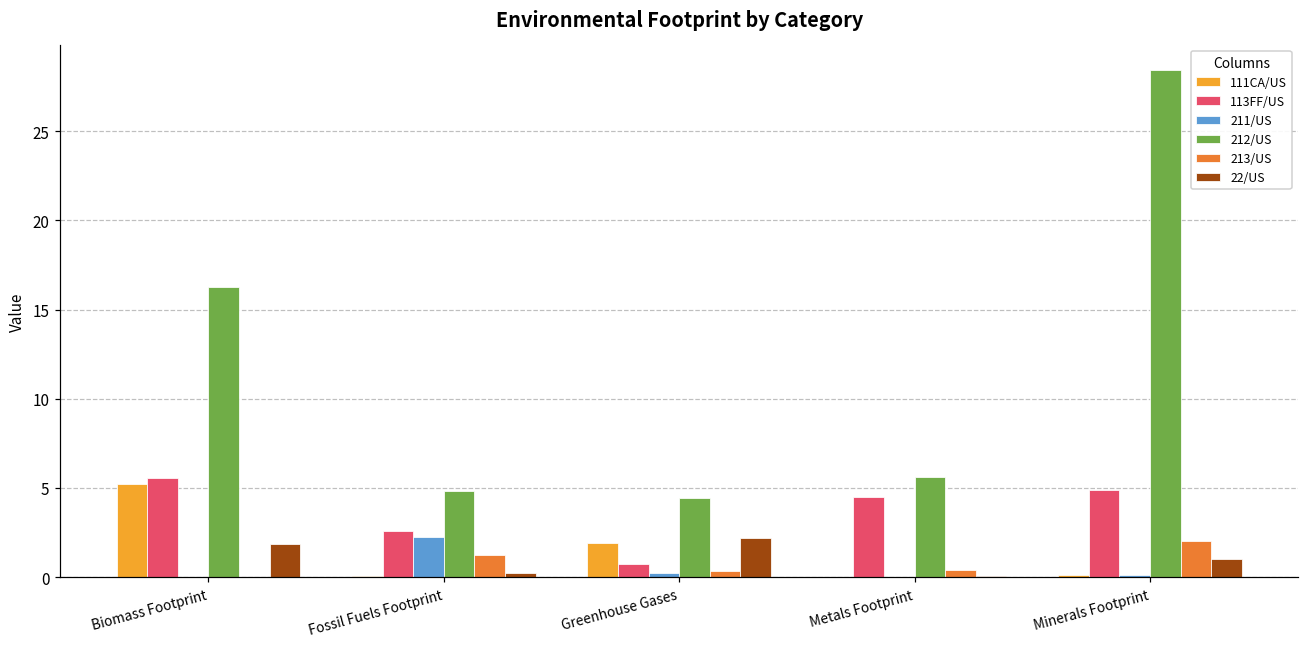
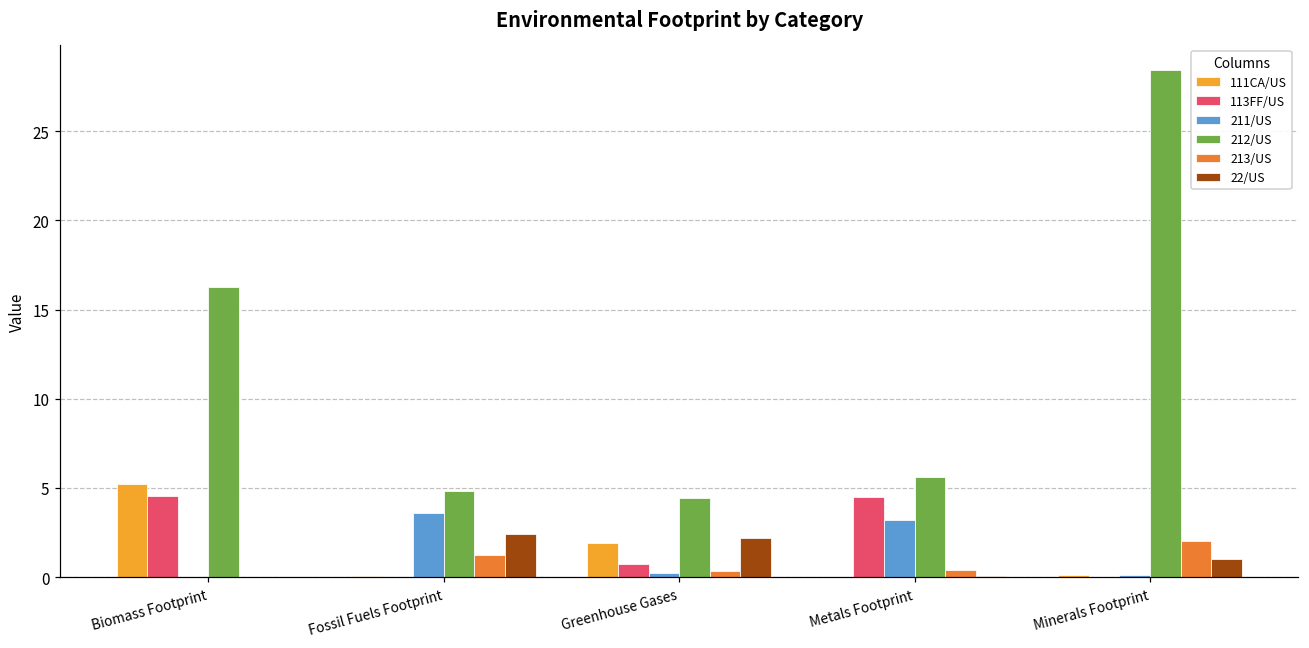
113FF/US, Biomass Footprint: 5.6 -> 4.5
22/US, Biomass Footprint: 1.9 -> 0.0
113FF/US, Fossil Fuels Footprint: 2.6 -> 0.0
211/US, Fossil Fuels Footprint: 2.3 -> 3.6
22/US, Fossil Fuels Footprint: 0.2 -> 2.4
211/US, Metals Footprint: 0.0 -> 3.2
113FF/US, Minerals Footprint: 4.9 -> 0.0
